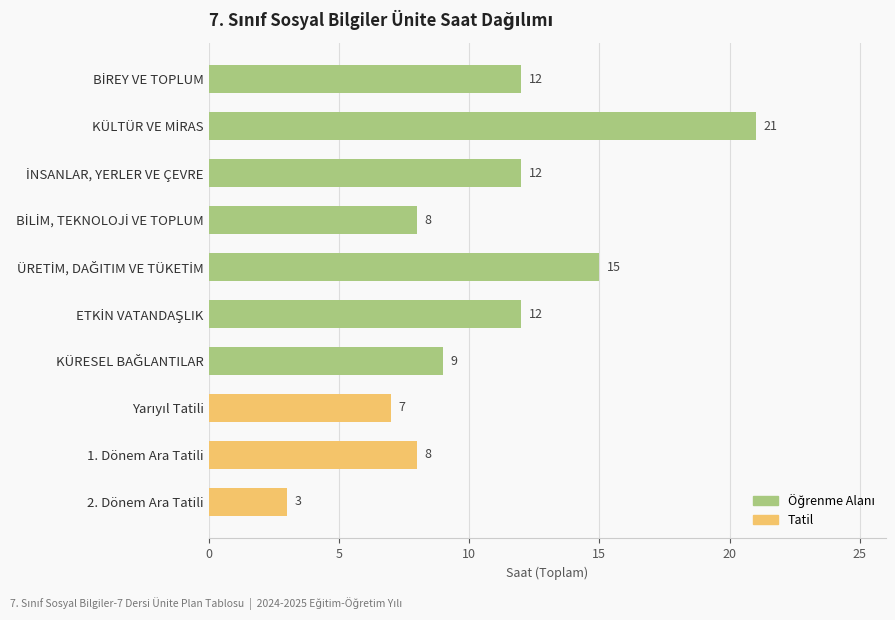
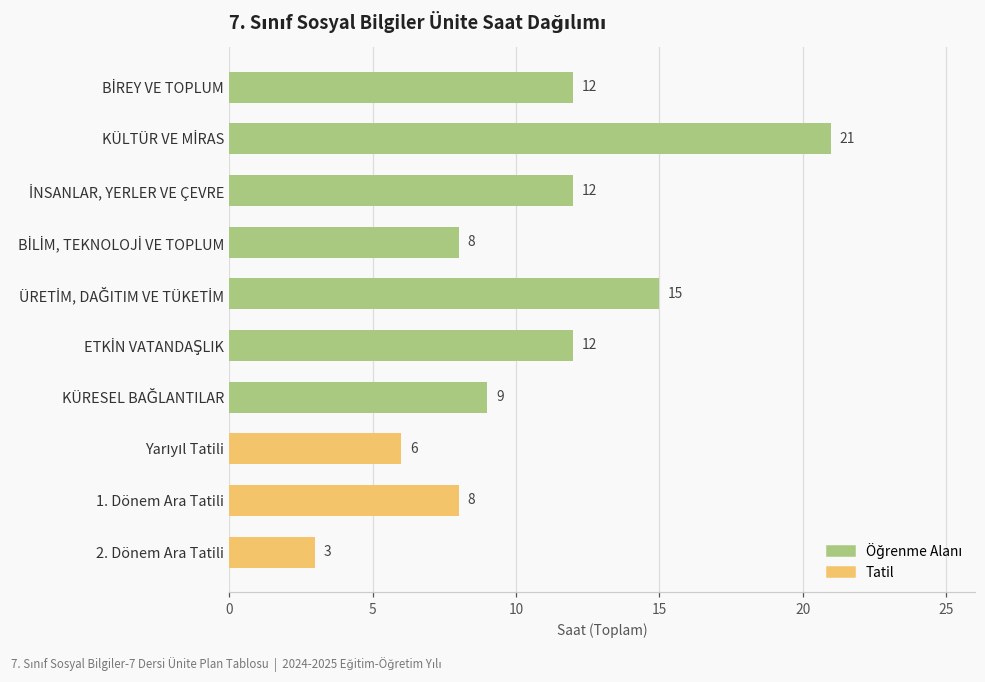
Yarıyıl Tatili: 7 -> 6
